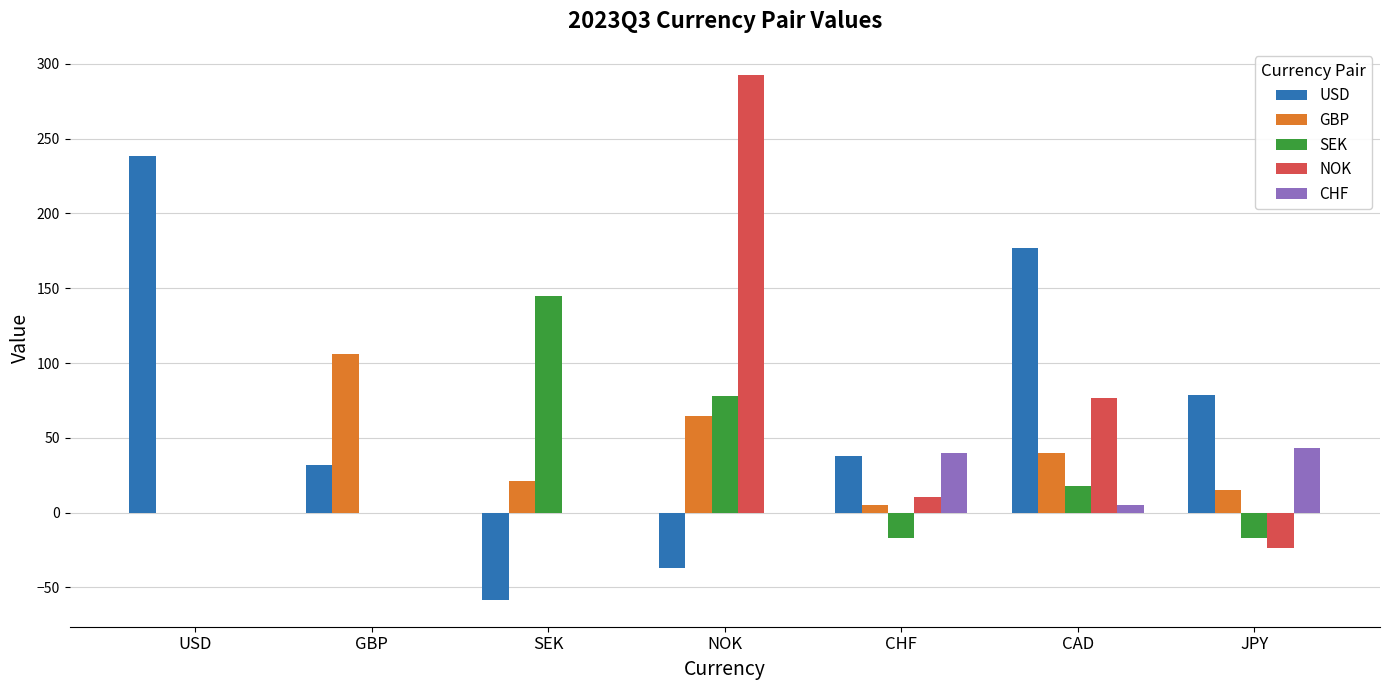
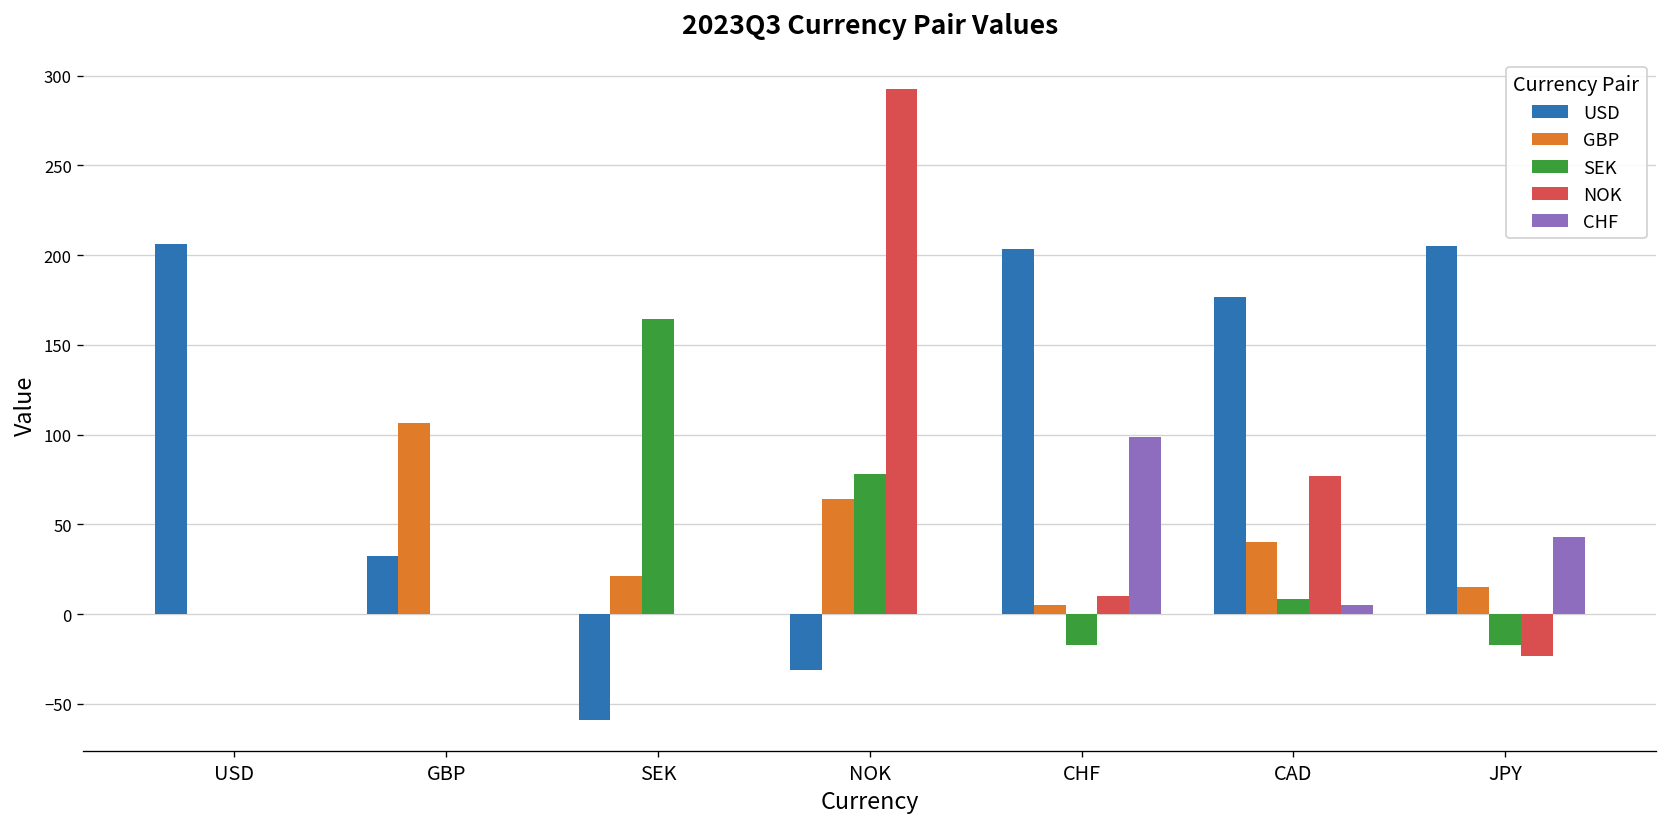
USD, USD: 238 -> 206
SEK, SEK: 145 -> 164
USD, NOK: -37 -> -31
USD, CHF: 38 -> 204
CHF, CHF: 40 -> 98
SEK, CAD: 17 -> 8
USD, JPY: 78 -> 205
